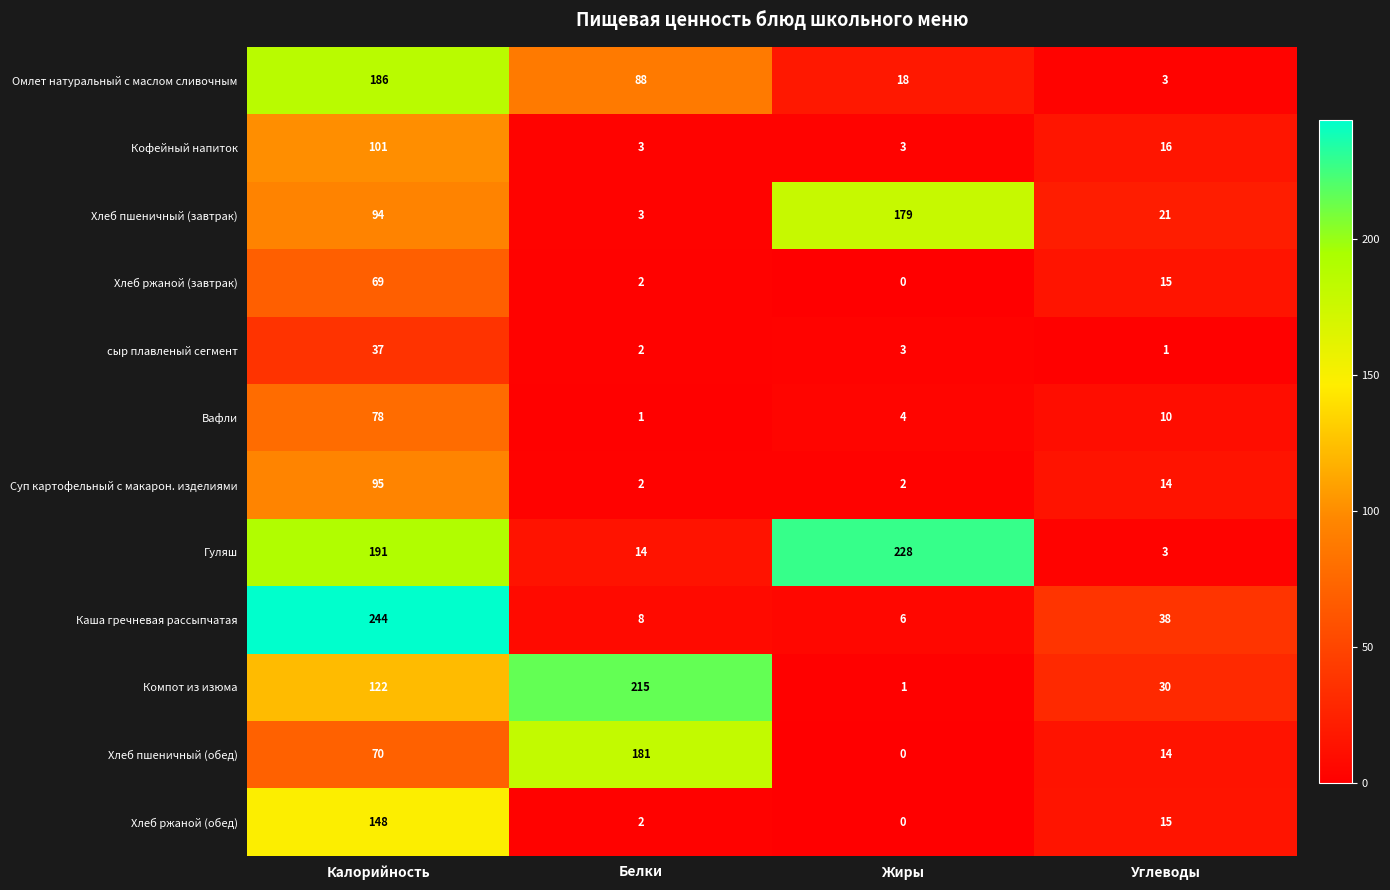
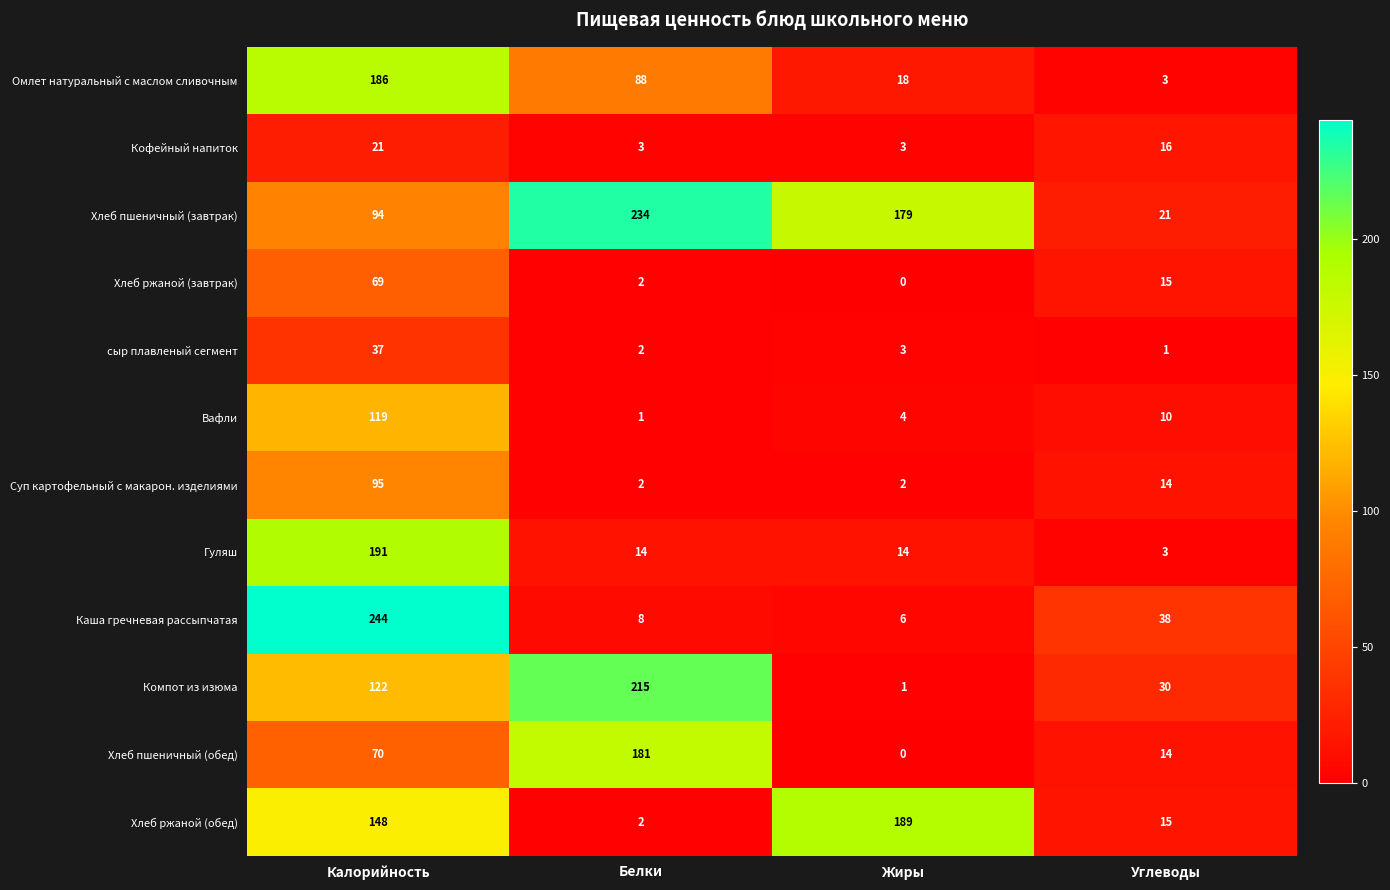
Кофейный напиток, Калорийность: 101 -> 21
Хлеб пшеничный (завтрак), Белки: 3 -> 234
Вафли, Калорийность: 78 -> 119
Гуляш, Жиры: 228 -> 14
Хлеб ржаной (обед), Жиры: 0 -> 189
